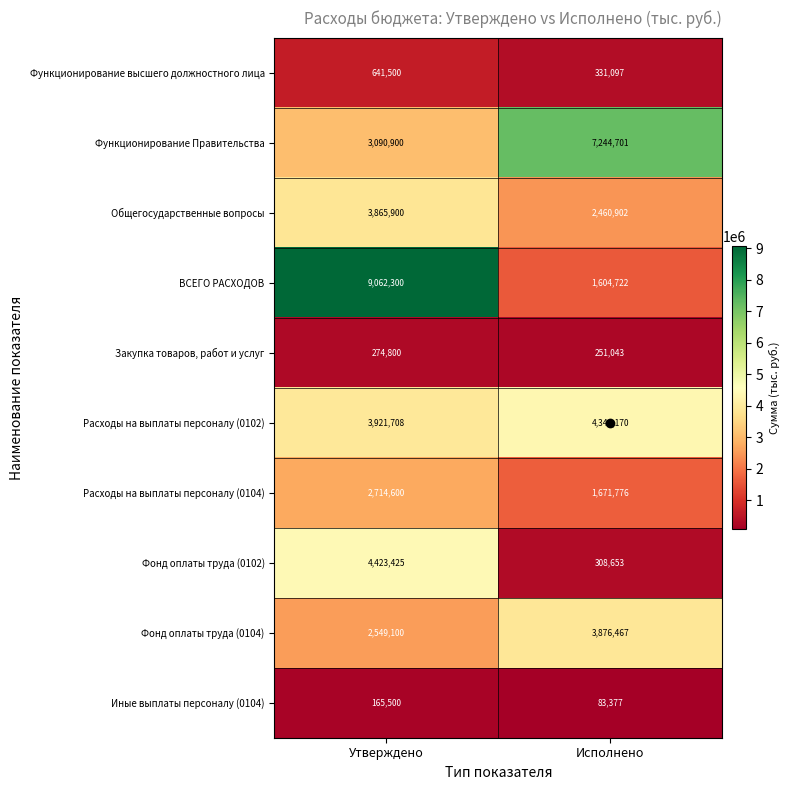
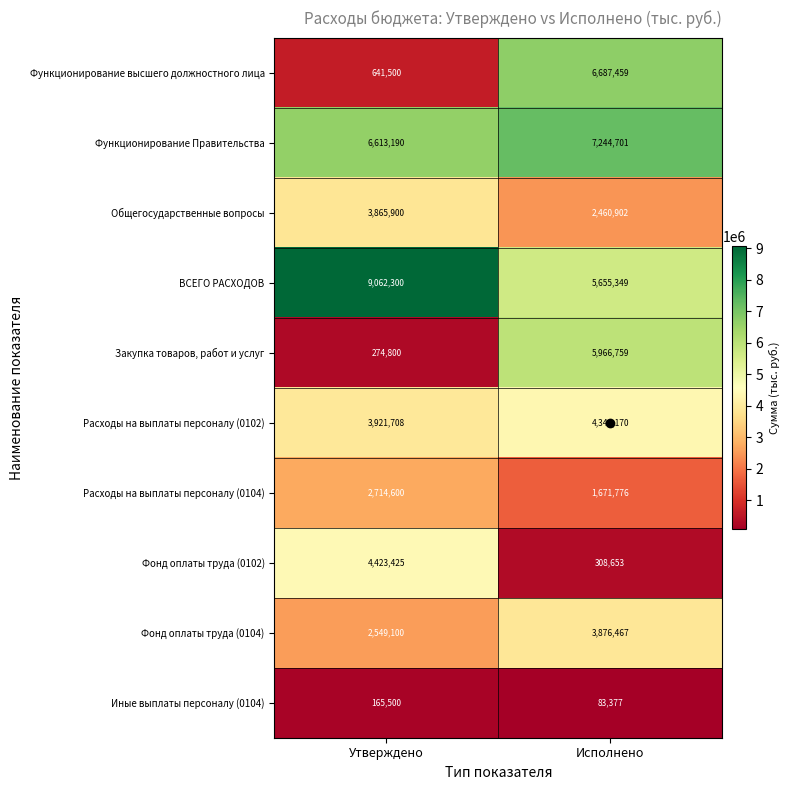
Функционирование высшего должностного лица, Исполнено: 331,097 -> 6,687,459
Функционирование Правительства, Утверждено: 3,090,900 -> 6,613,190
ВСЕГО РАСХОДОВ, Исполнено: 1,604,722 -> 5,655,349
Закупка товаров, работ и услуг, Исполнено: 251,043 -> 5,966,759
